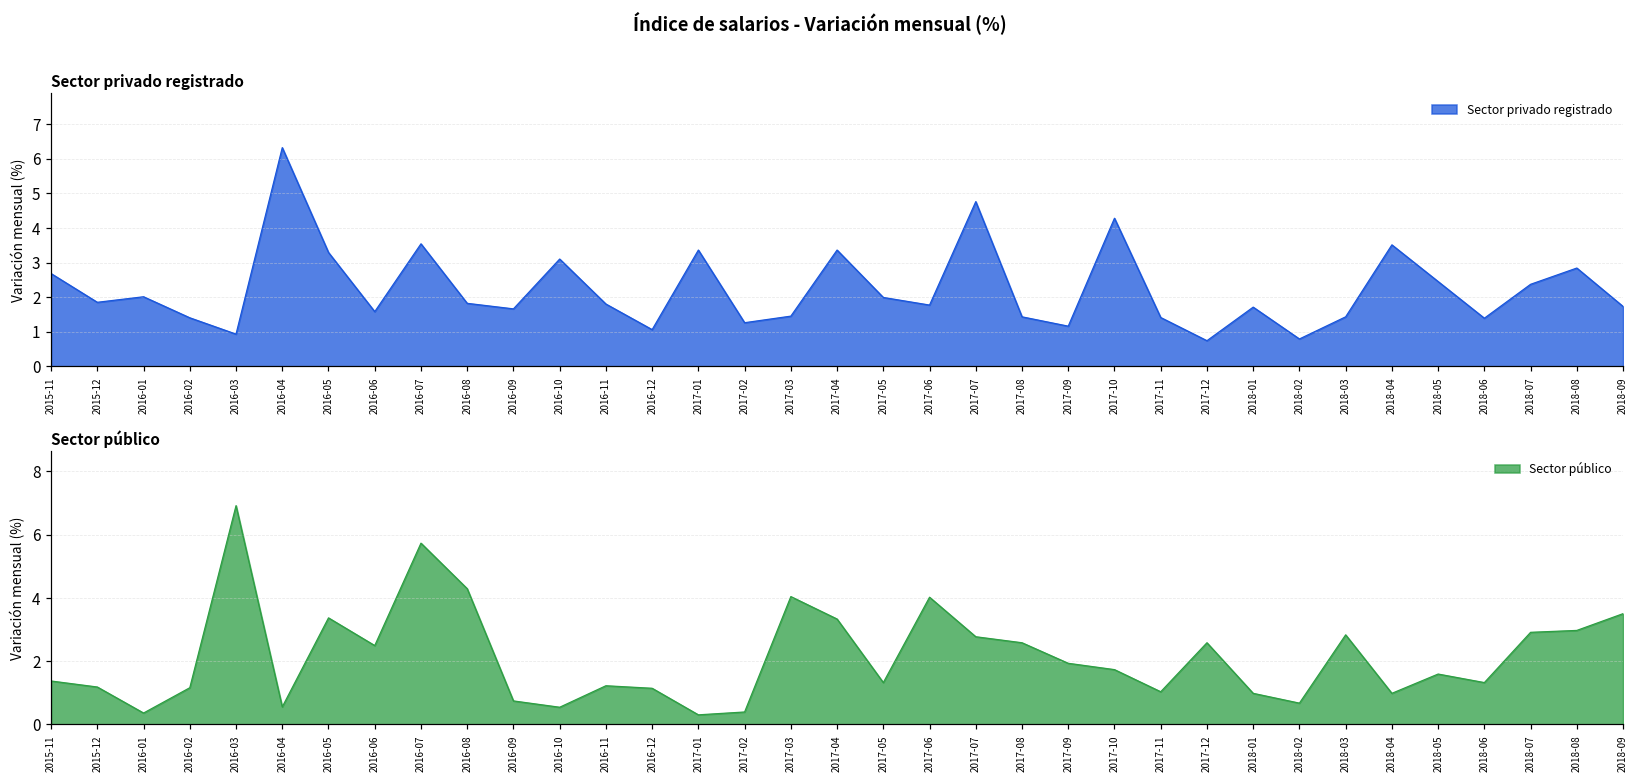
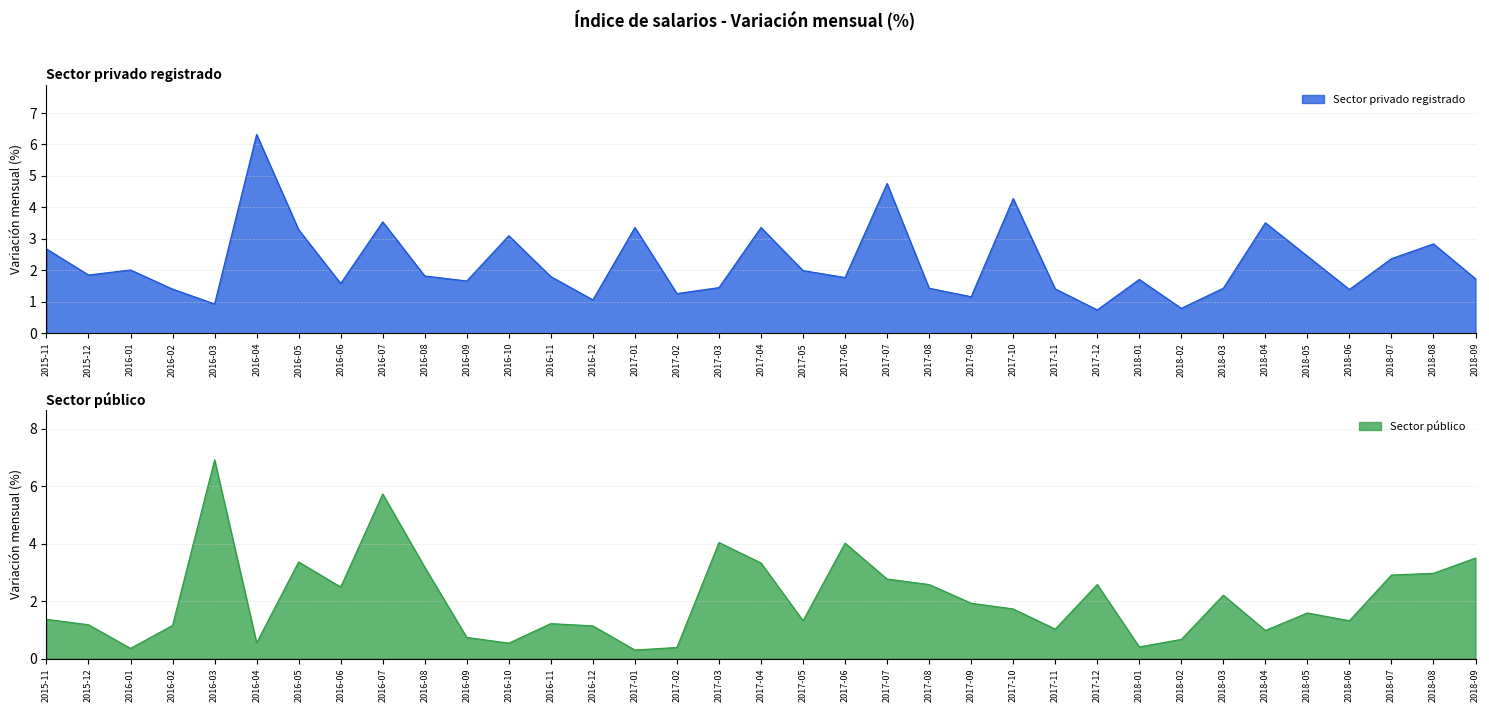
Sector público, 2016-08: 4.3 -> 3.2
Sector público, 2018-01: 1.0 -> 0.4
Sector público, 2018-03: 2.8 -> 2.2
